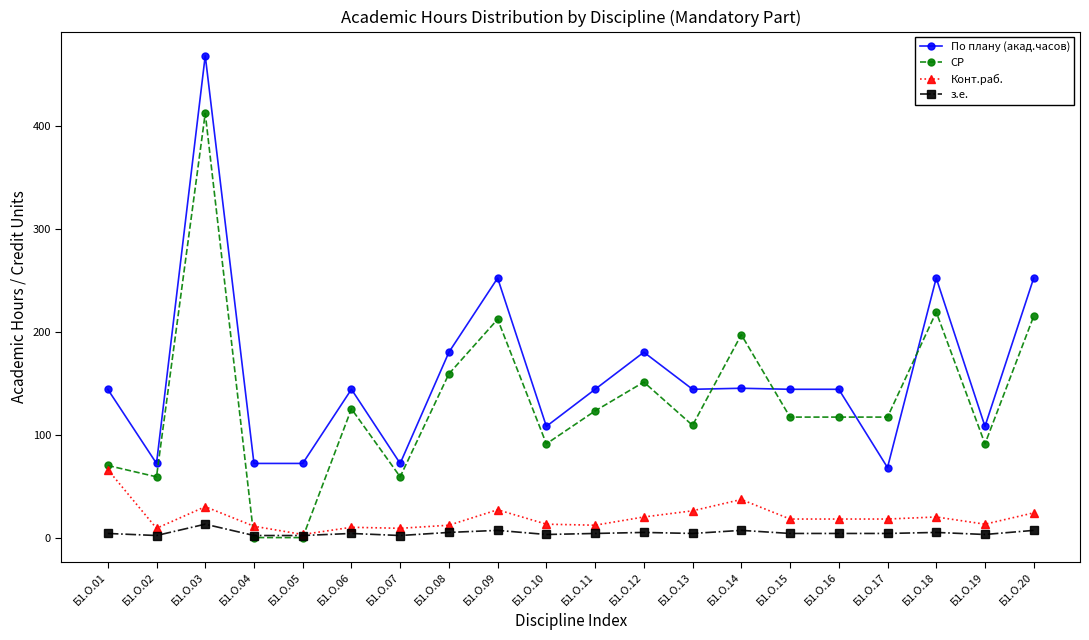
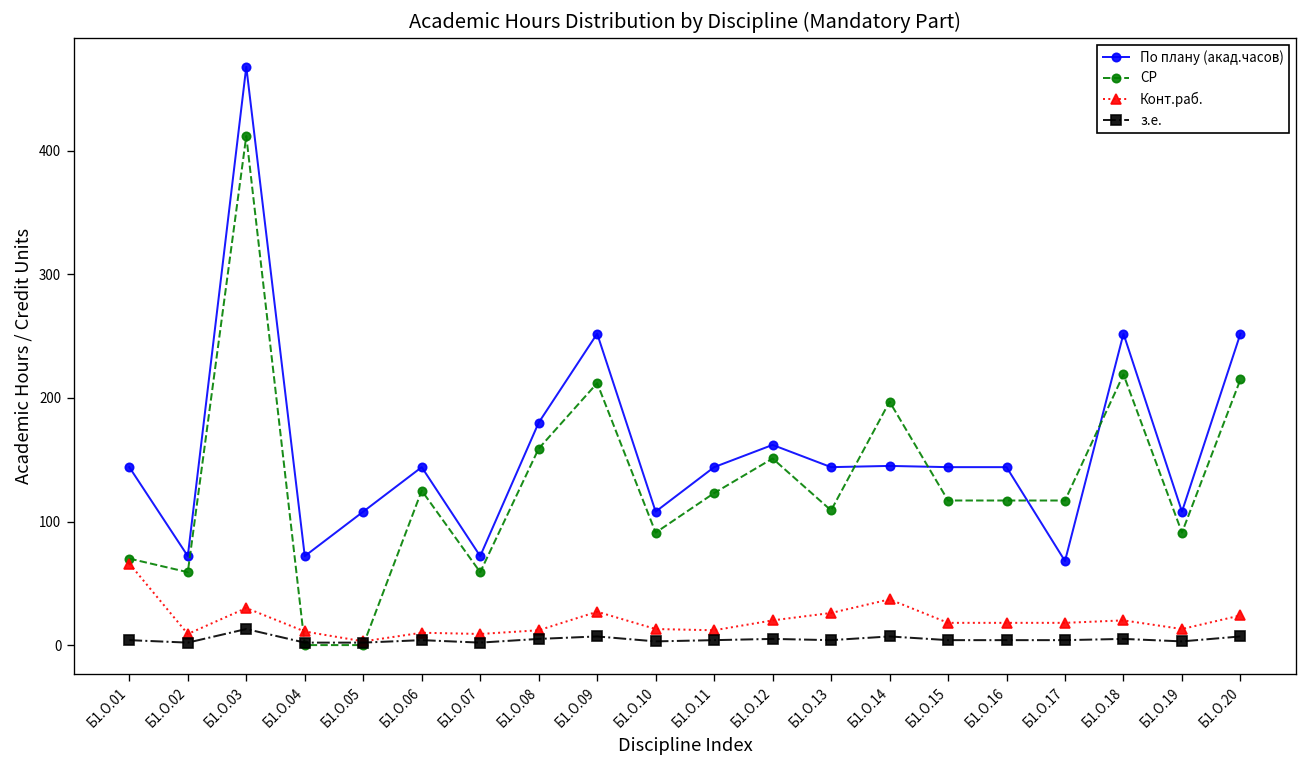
По плану (акад.часов), Б1.О.05: 72 -> 108
По плану (акад.часов), Б1.О.12: 180 -> 162
